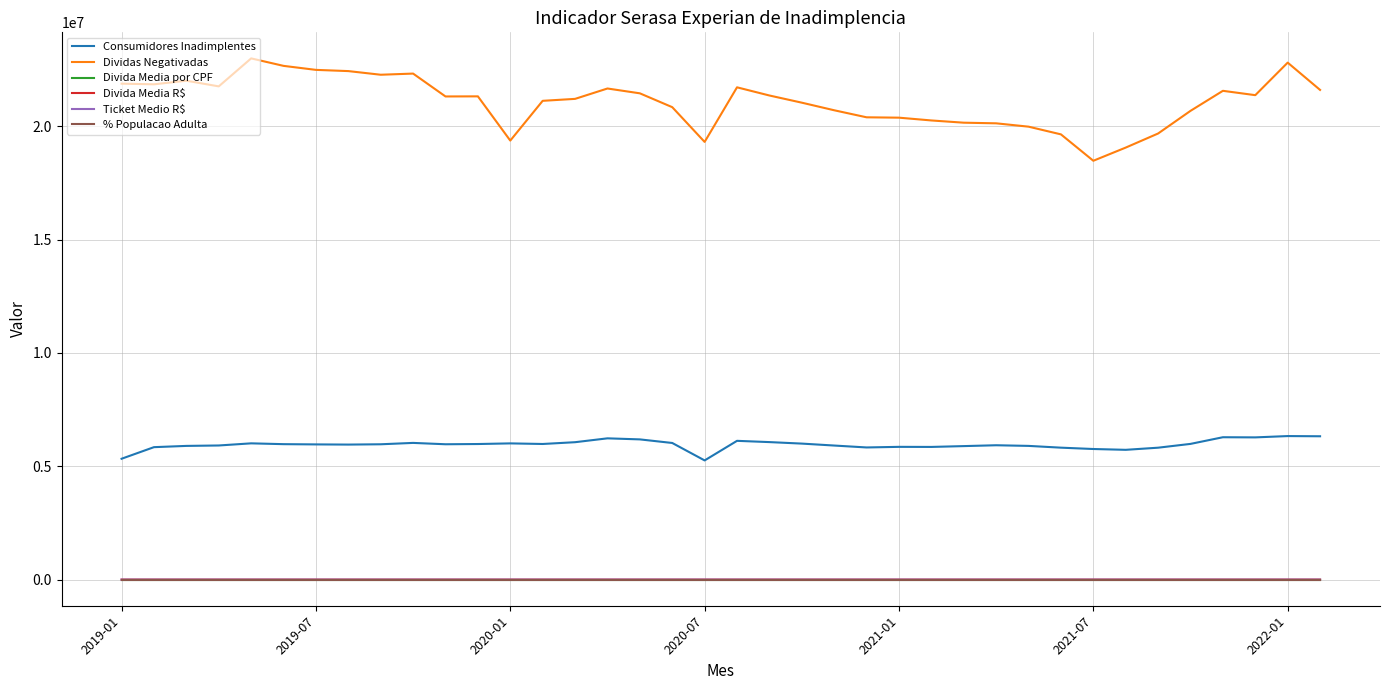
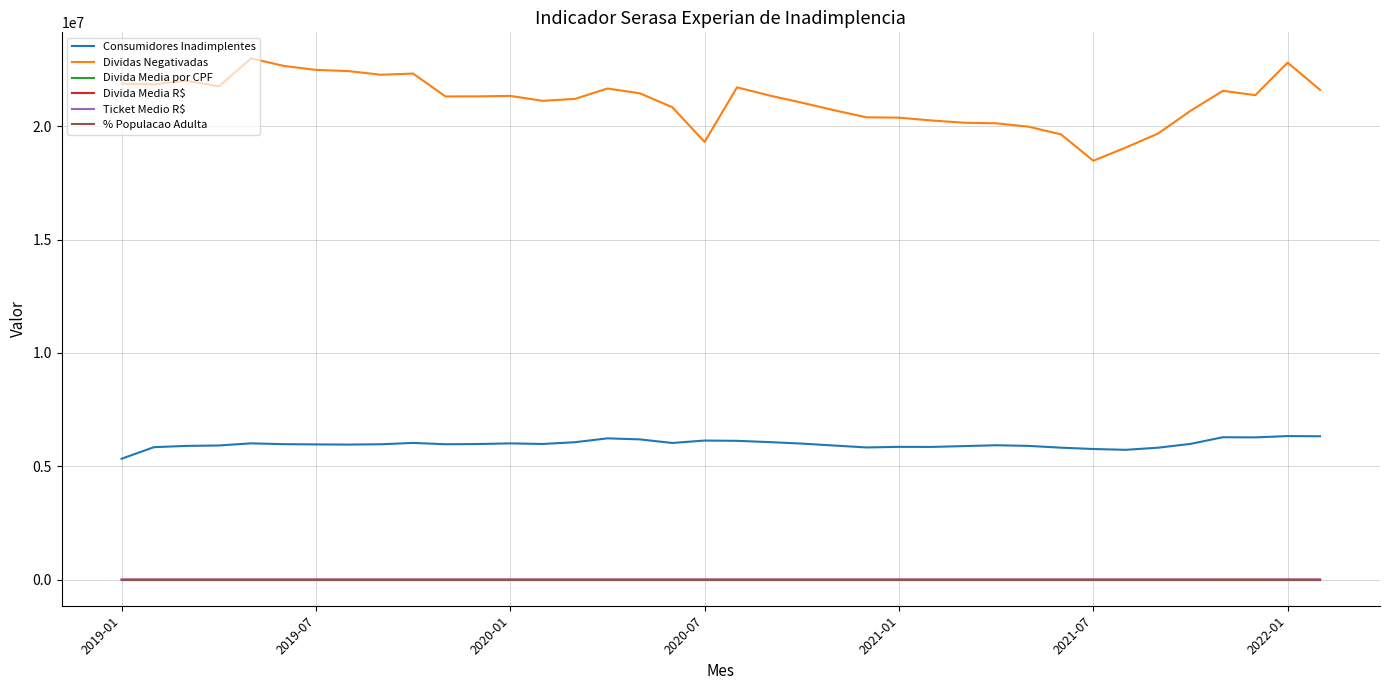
Dividas Negativadas, 2020-01: 19400000 -> 21300000
Consumidores Inadimplentes, 2020-07: 5300000 -> 6100000
